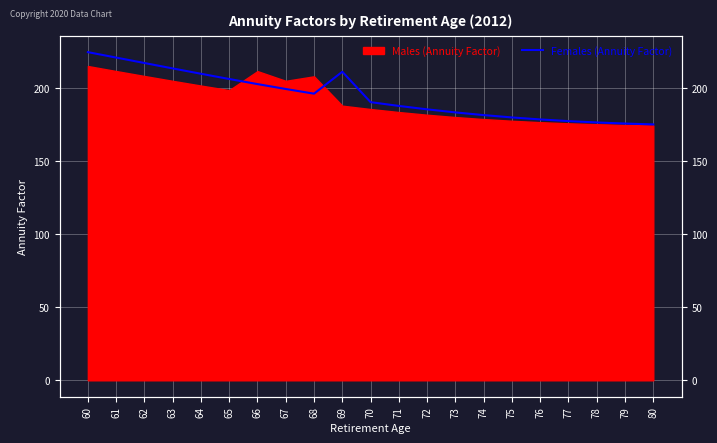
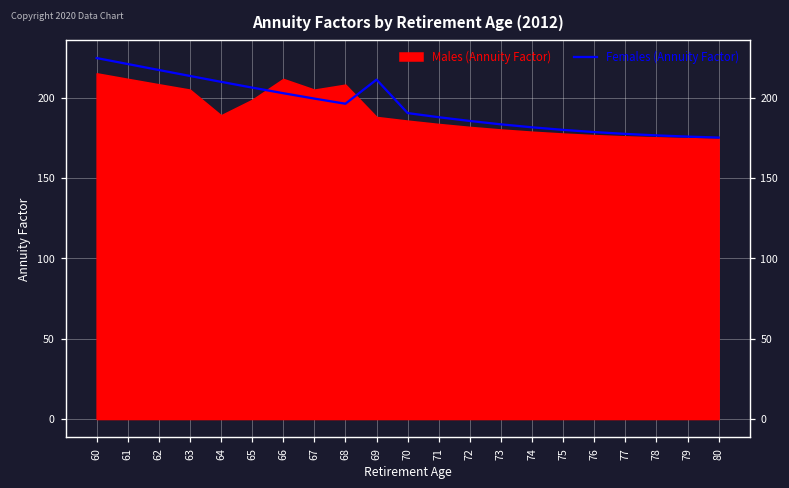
Males (Annuity Factor), 64: 202 -> 189
